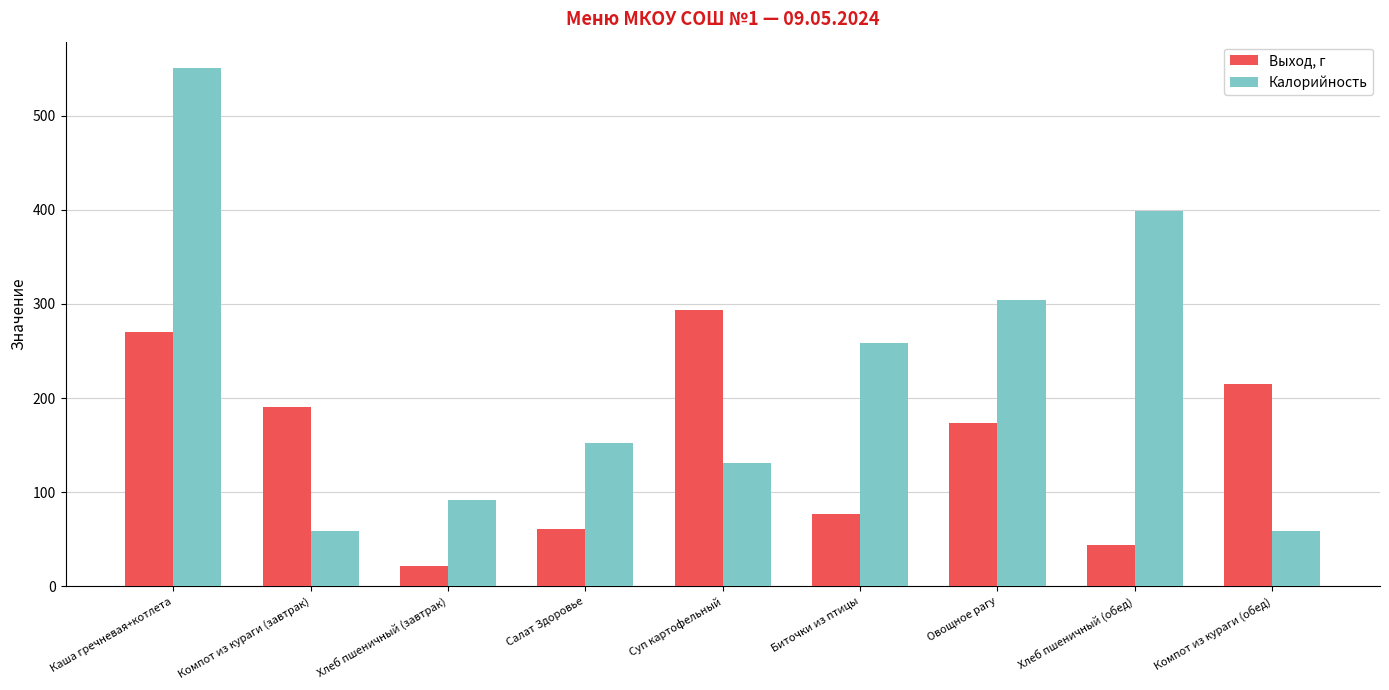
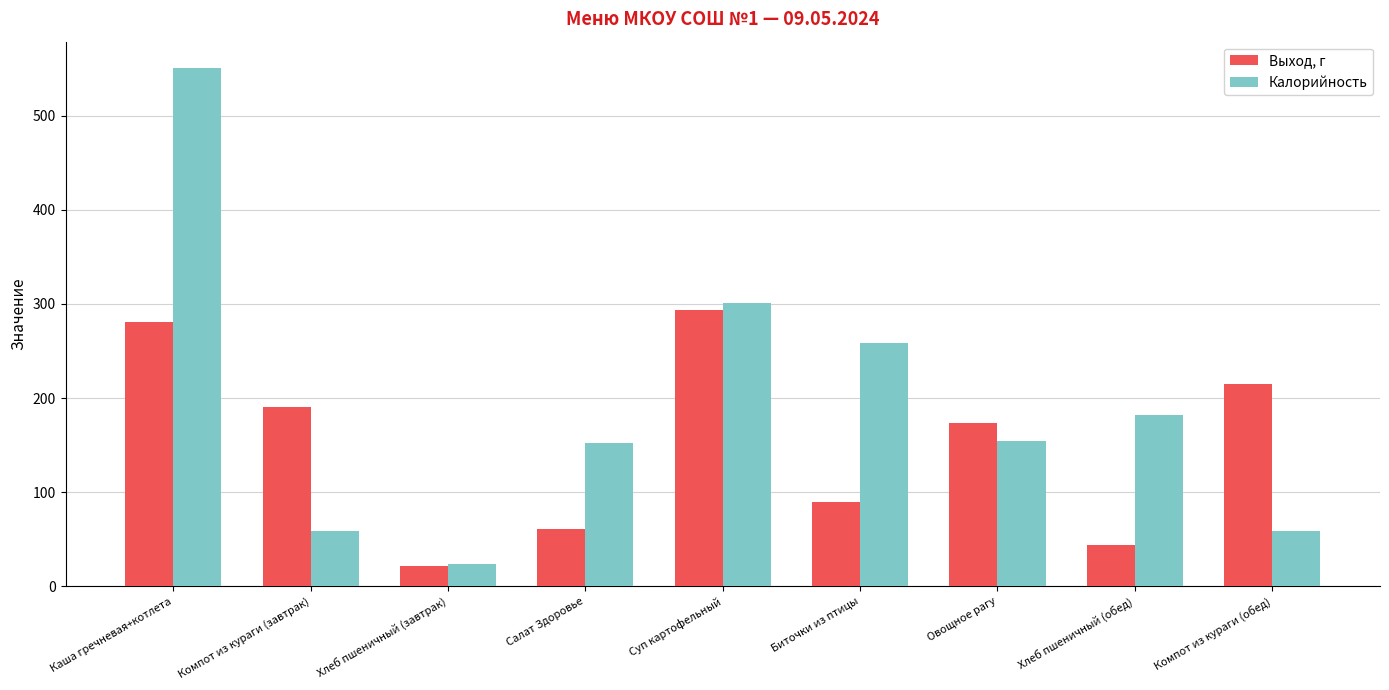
Выход, г, Каша гречневая+котлета: 270 -> 280
Калорийность, Хлеб пшеничный (завтрак): 90 -> 20
Калорийность, Суп картофельный: 130 -> 300
Выход, г, Биточки из птицы: 80 -> 90
Калорийность, Овощное рагу: 300 -> 150
Калорийность, Хлеб пшеничный (обед): 400 -> 180
